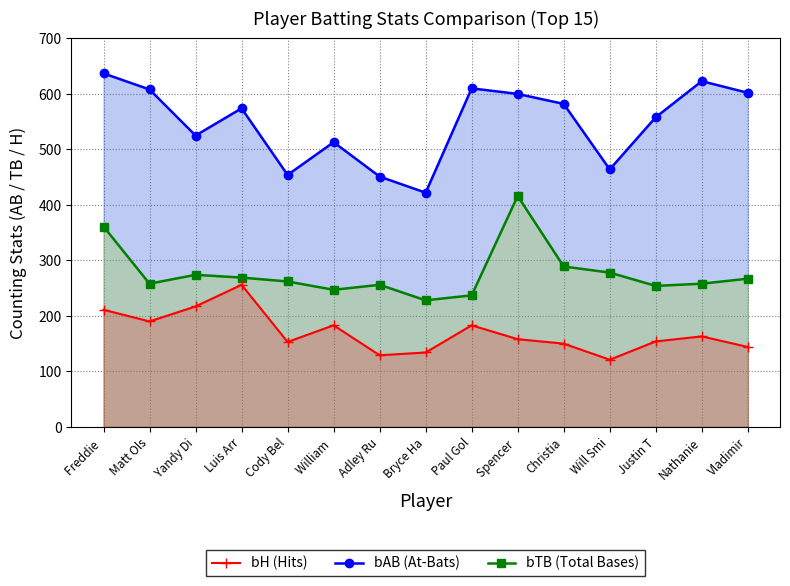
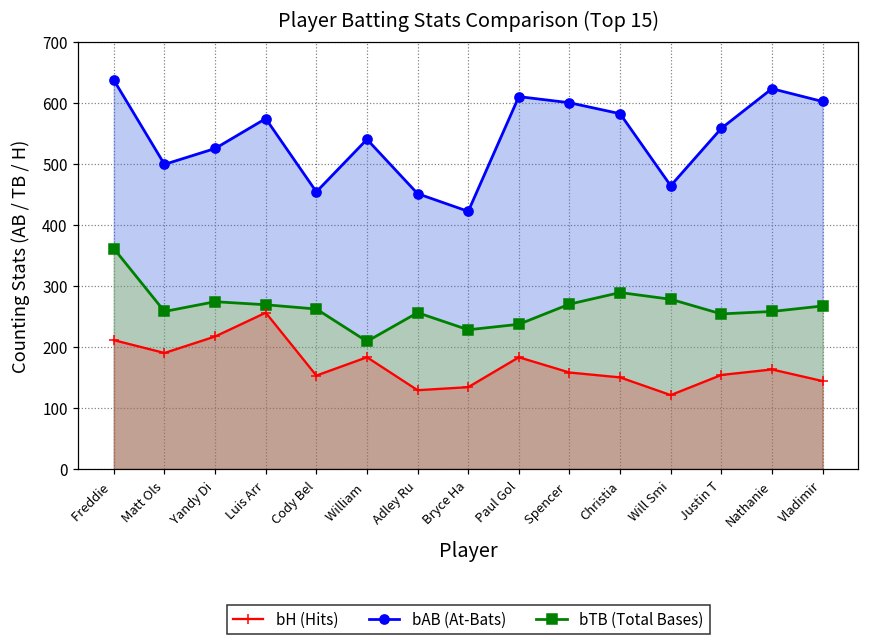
bAB (At-Bats), Matt Ols: 610 -> 500
bAB (At-Bats), William: 510 -> 540
bTB (Total Bases), William: 250 -> 210
bTB (Total Bases), Spencer: 420 -> 270
